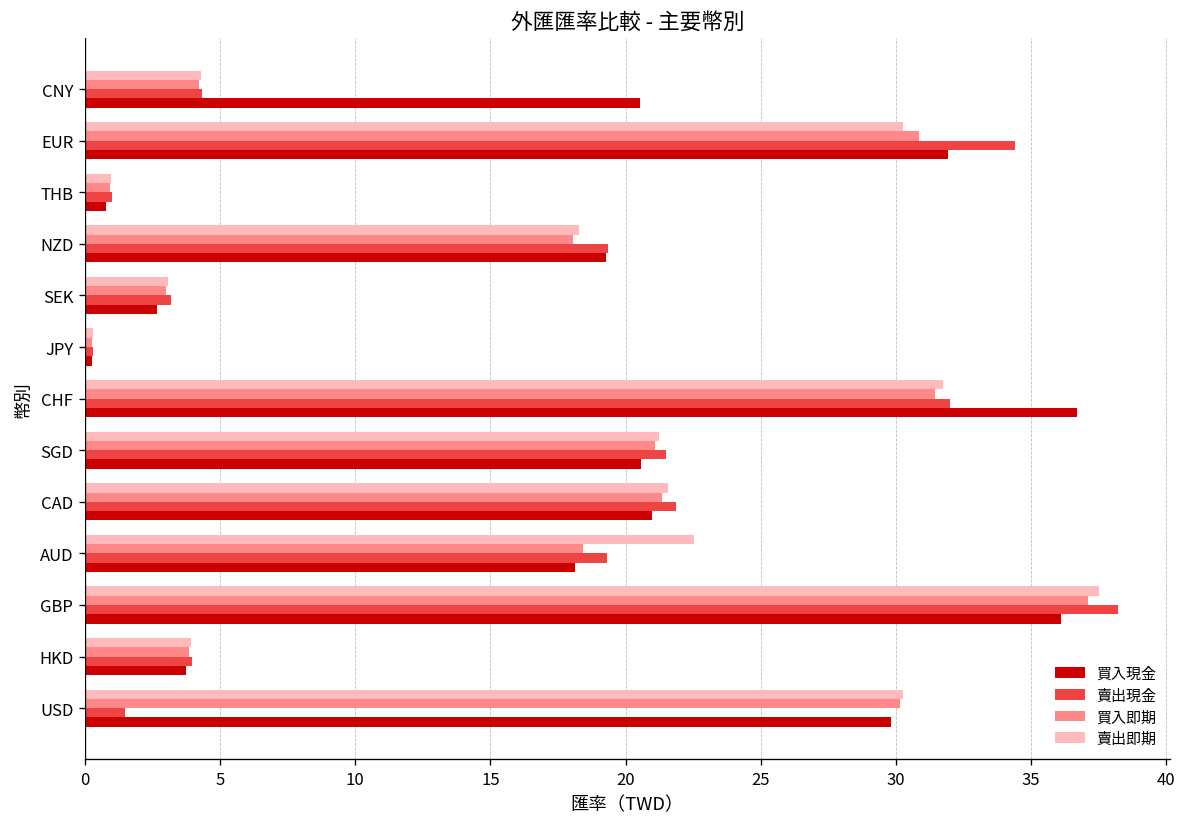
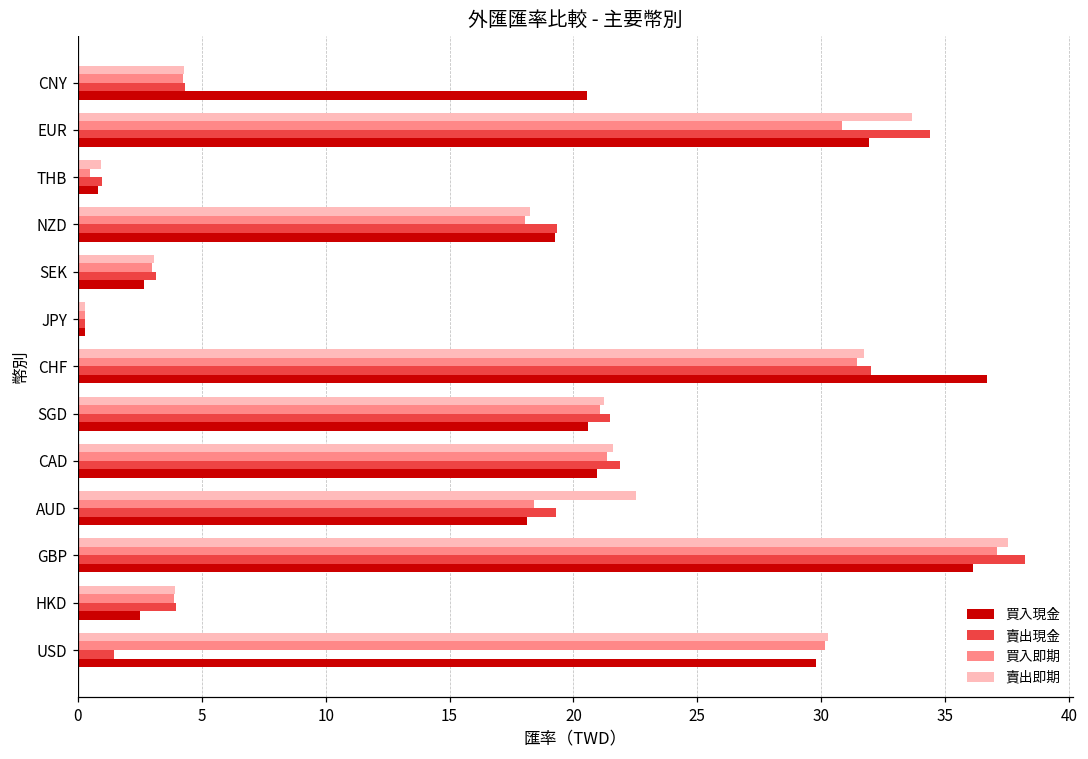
賣出即期, EUR: 30.3 -> 33.7
買入即期, THB: 0.9 -> 0.5
買入現金, HKD: 3.7 -> 2.5
